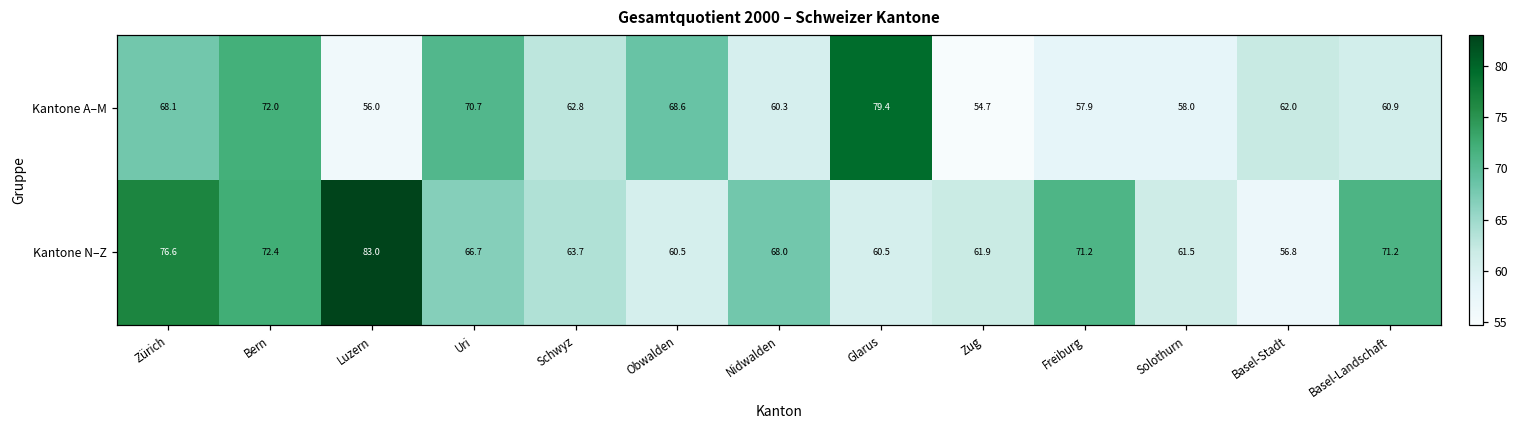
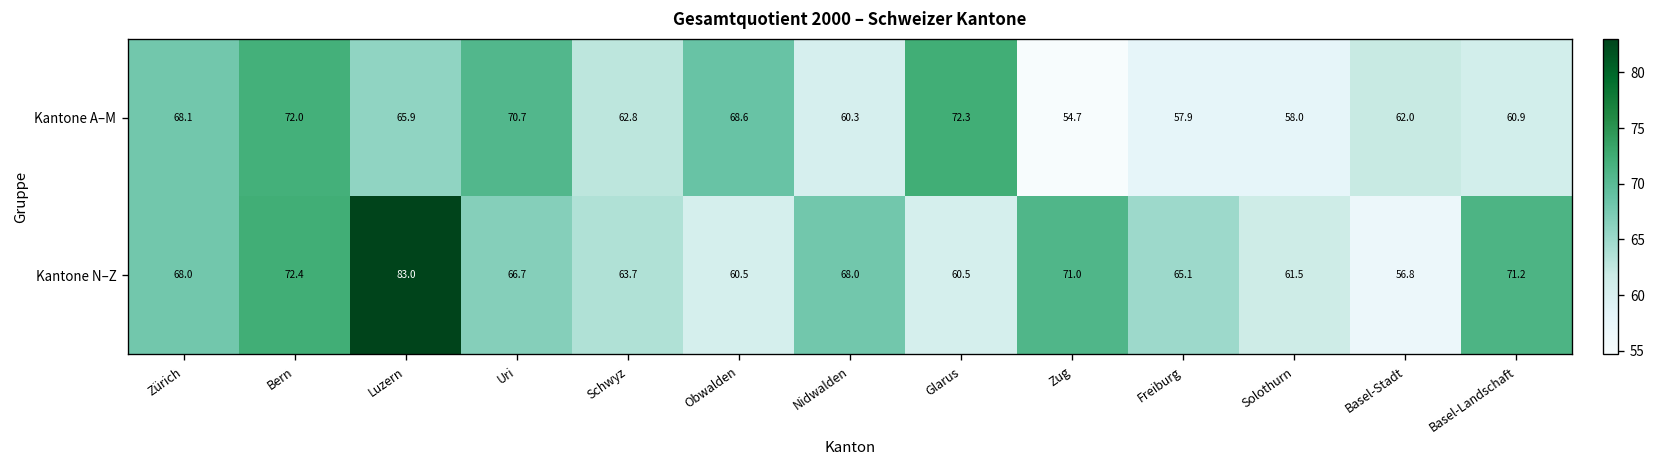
Kantone A–M, Luzern: 56.0 -> 65.9
Kantone A–M, Glarus: 79.4 -> 72.3
Kantone N–Z, Zürich: 76.6 -> 68.0
Kantone N–Z, Zug: 61.9 -> 71.0
Kantone N–Z, Freiburg: 71.2 -> 65.1
